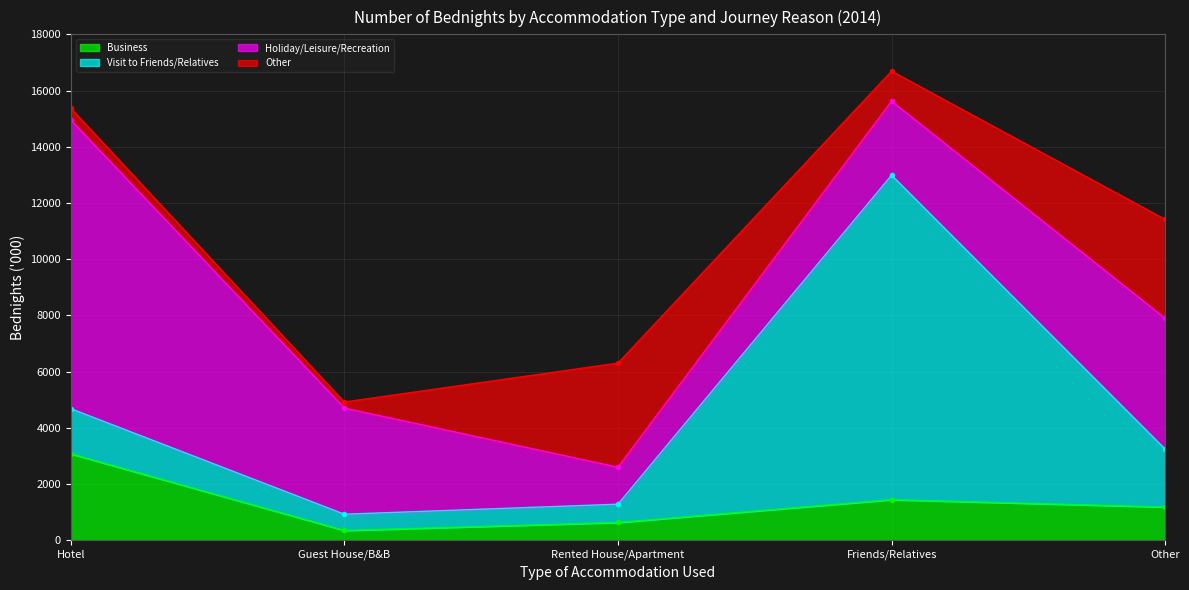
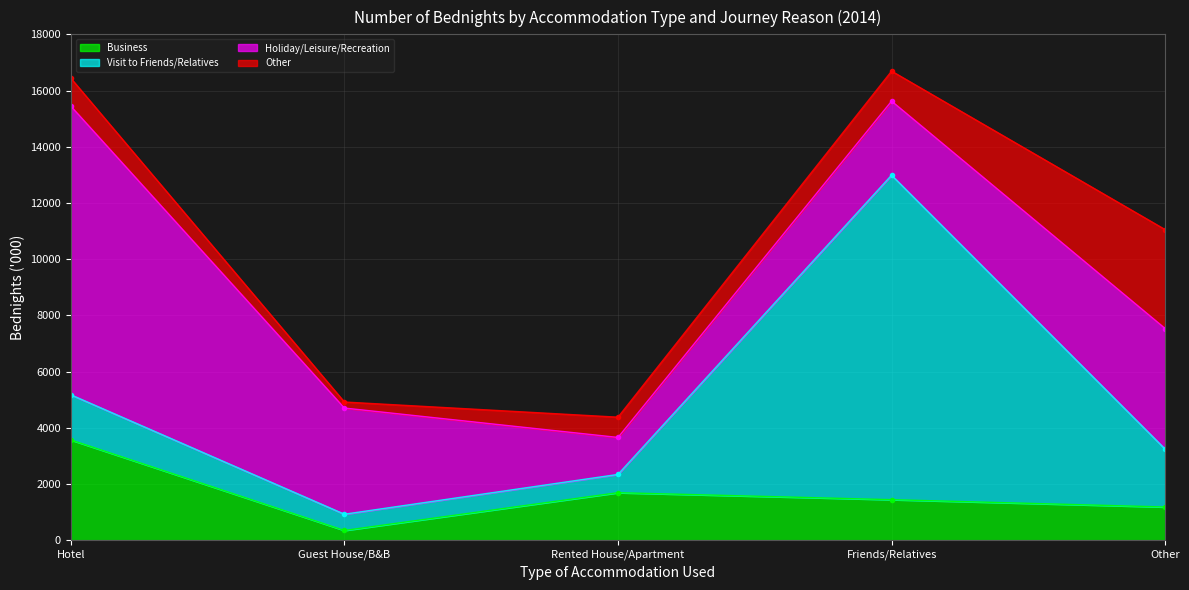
Business, Hotel: 3100 -> 3600
Other, Hotel: 400 -> 1000
Business, Rented House/Apartment: 600 -> 1700
Other, Rented House/Apartment: 3700 -> 700
Holiday/Leisure/Recreation, Other: 4700 -> 4300
